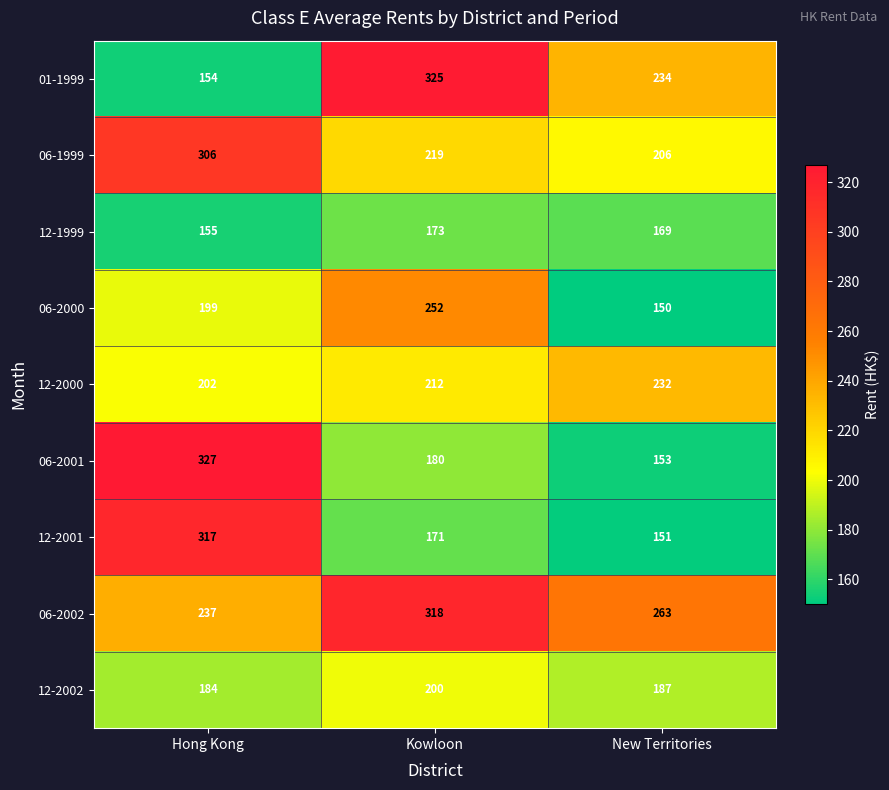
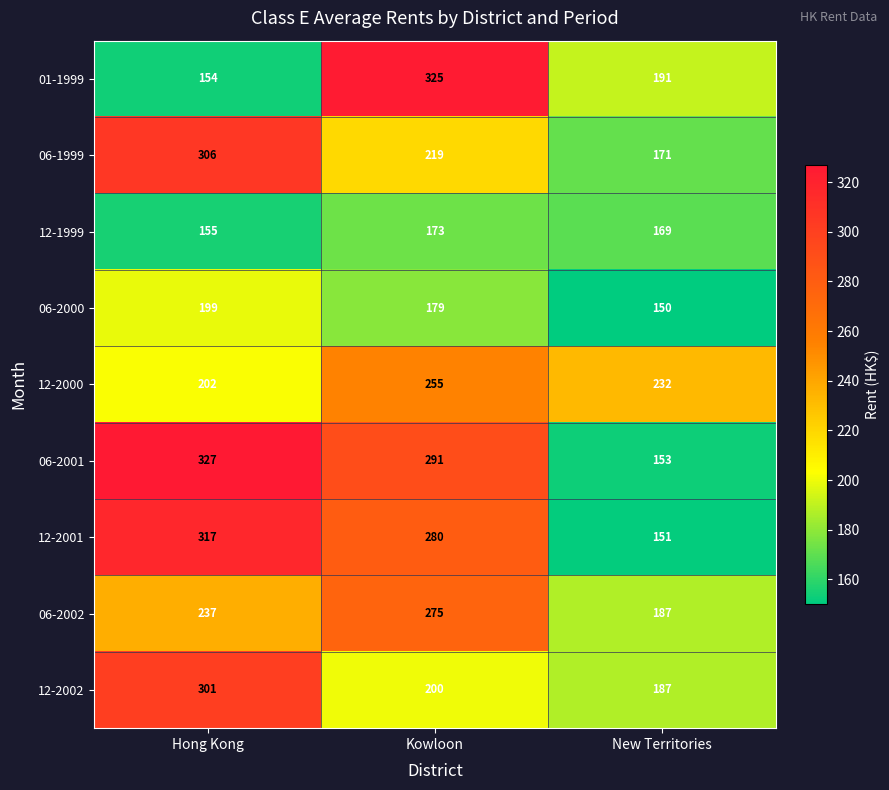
01-1999, New Territories: 234 -> 191
06-1999, New Territories: 206 -> 171
06-2000, Kowloon: 252 -> 179
12-2000, Kowloon: 212 -> 255
06-2001, Kowloon: 180 -> 291
12-2001, Kowloon: 171 -> 280
06-2002, Kowloon: 318 -> 275
06-2002, New Territories: 263 -> 187
12-2002, Hong Kong: 184 -> 301
